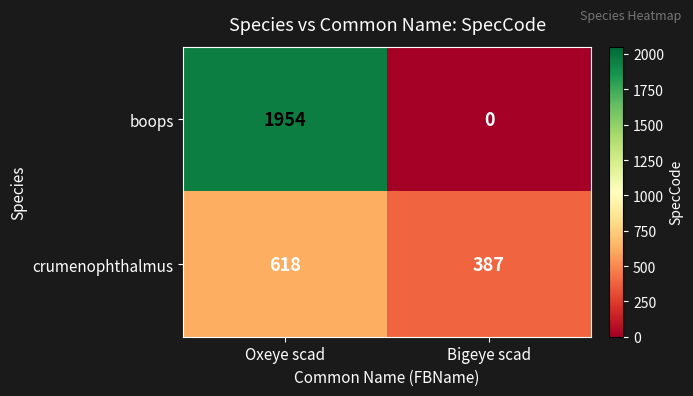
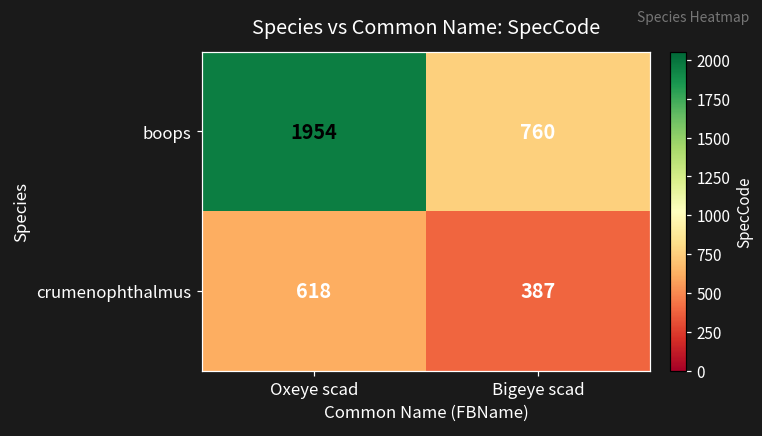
boops, Bigeye scad: 0 -> 760
